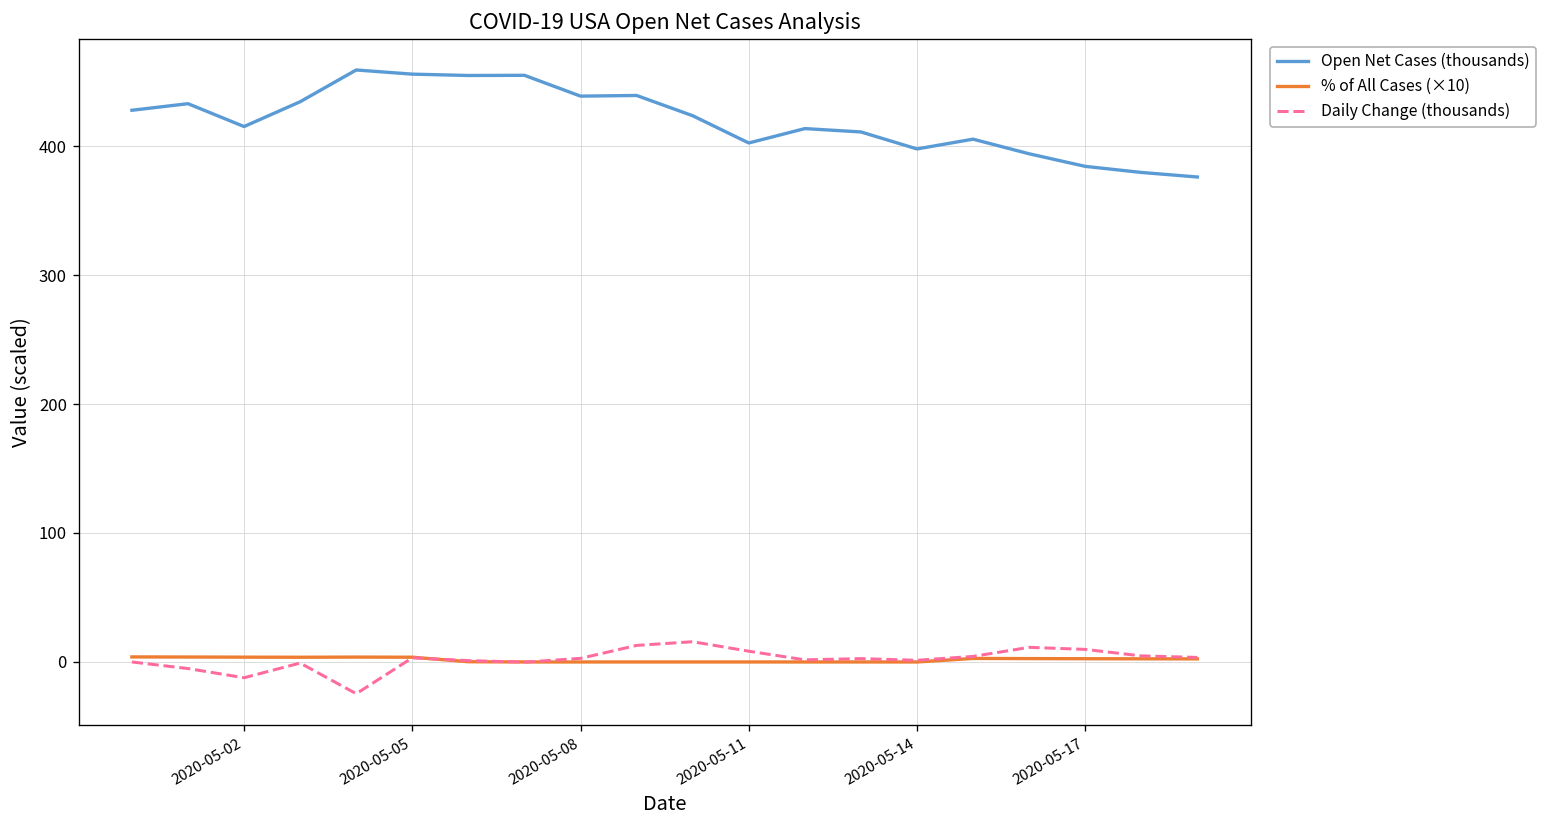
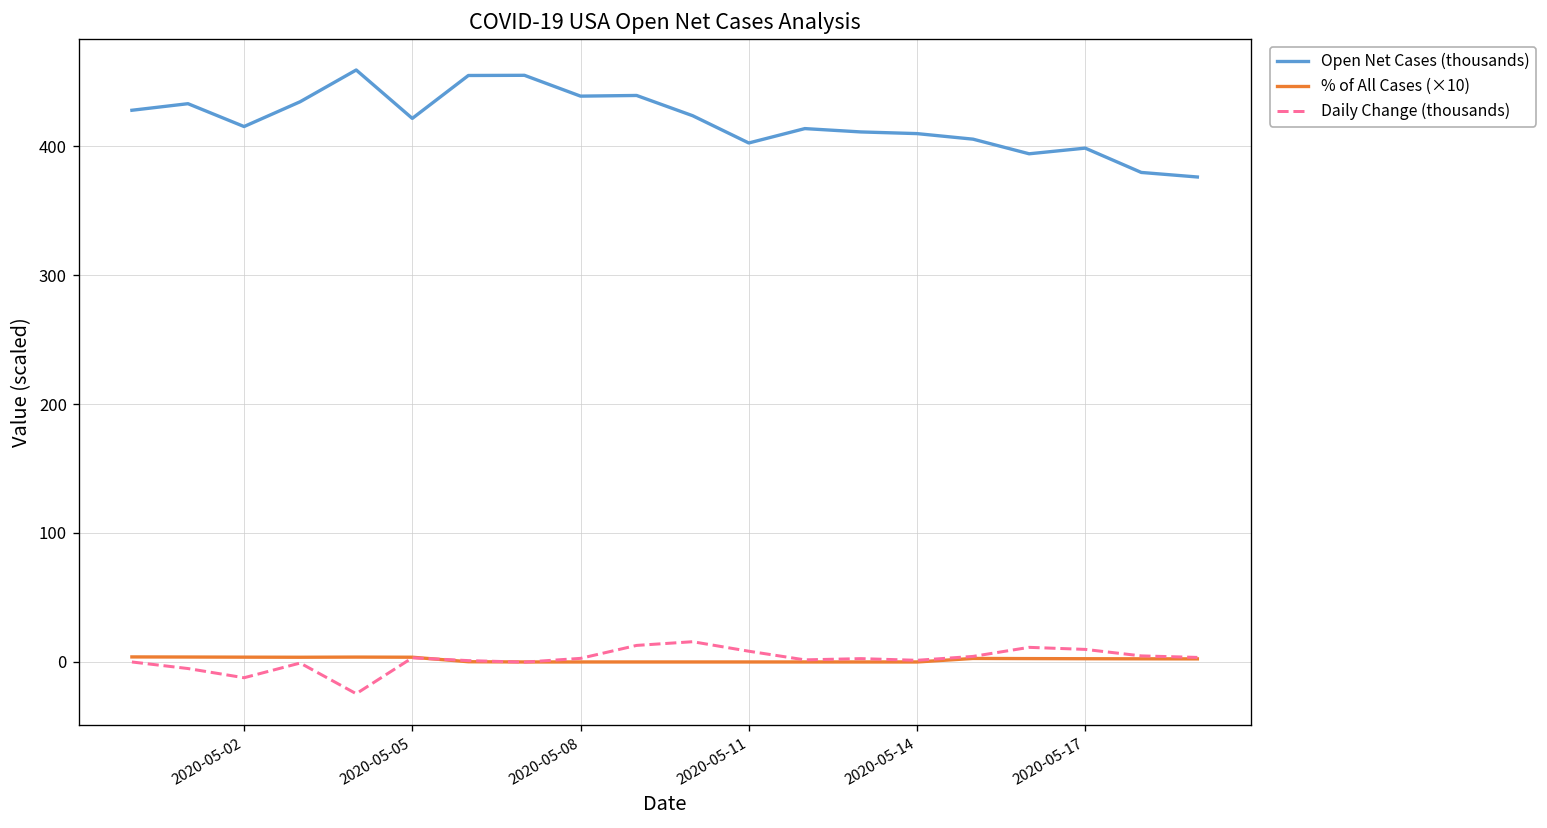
Open Net Cases (thousands), 2020-05-05: 456 -> 421
Open Net Cases (thousands), 2020-05-14: 398 -> 410
Open Net Cases (thousands), 2020-05-17: 384 -> 398
